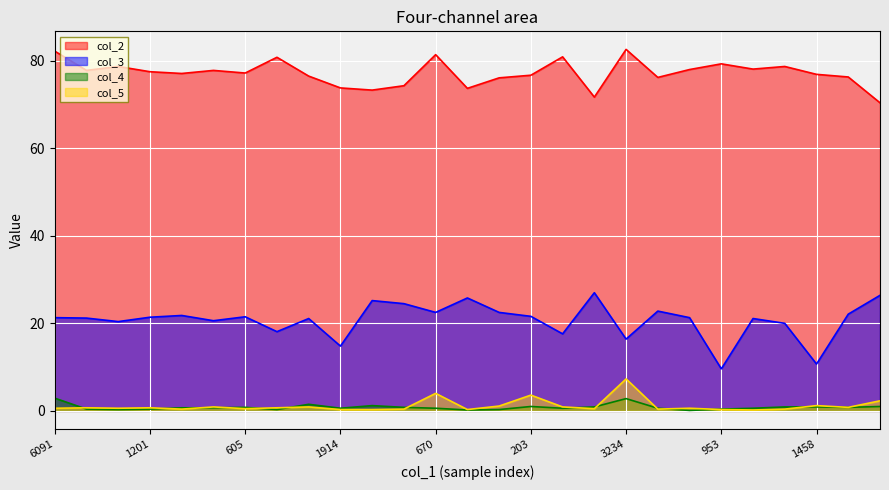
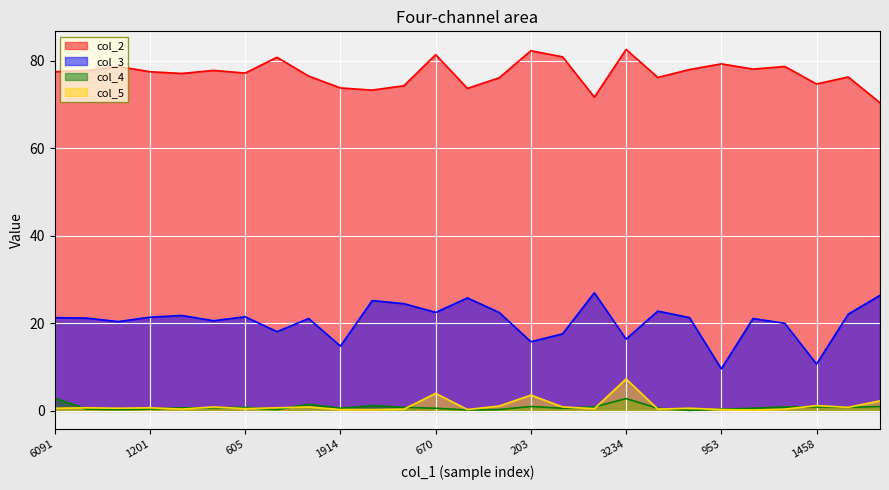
col_2, 6091: 82 -> 78
col_2, 203: 77 -> 82
col_3, 203: 22 -> 16
col_2, 1458: 77 -> 75
